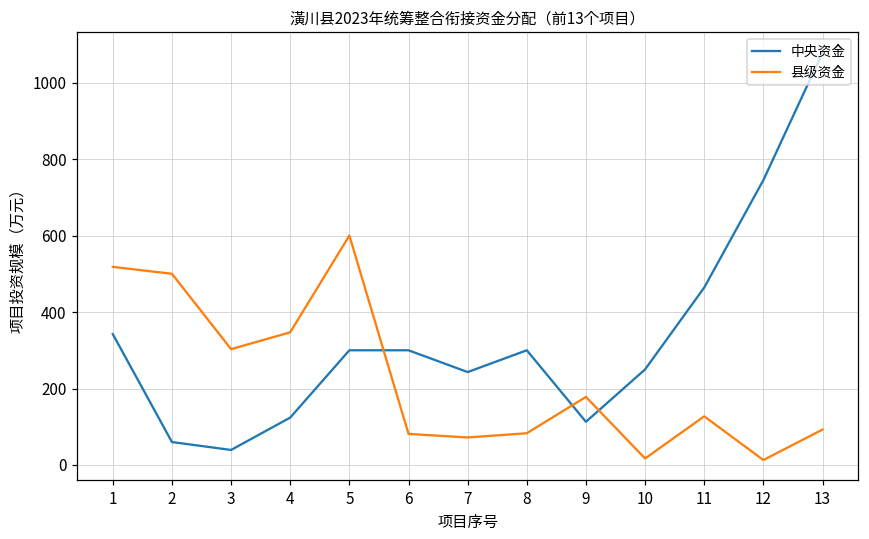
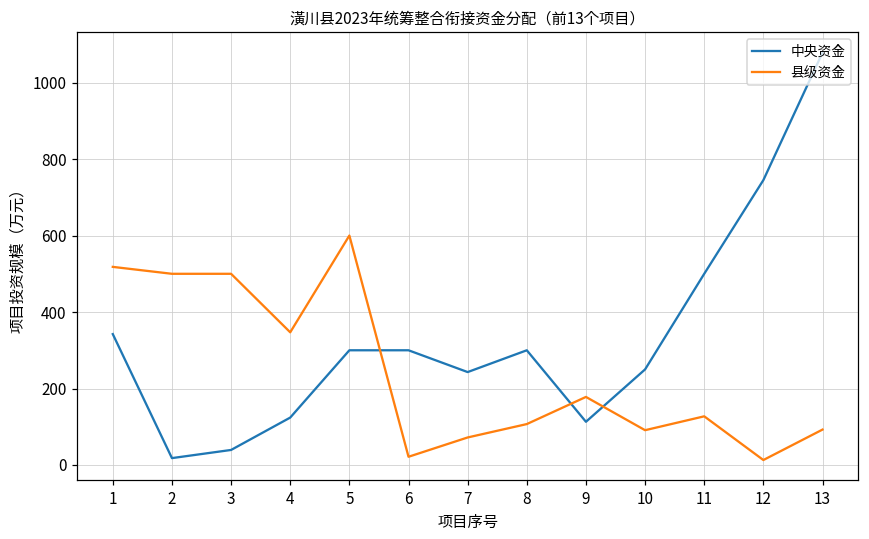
中央资金, 2: 60 -> 20
县级资金, 3: 300 -> 500
县级资金, 6: 80 -> 20
县级资金, 8: 80 -> 110
县级资金, 10: 20 -> 90
中央资金, 11: 460 -> 500
